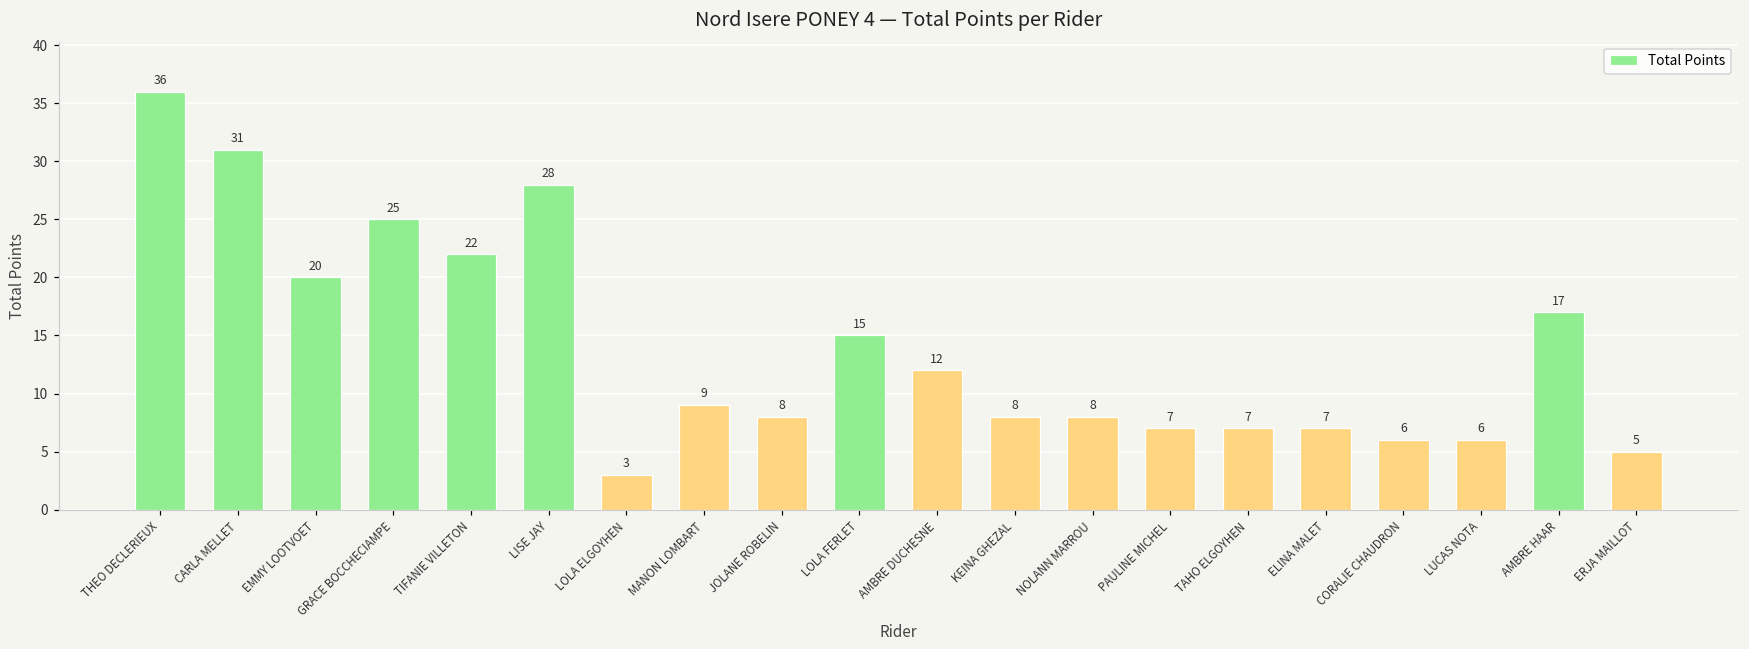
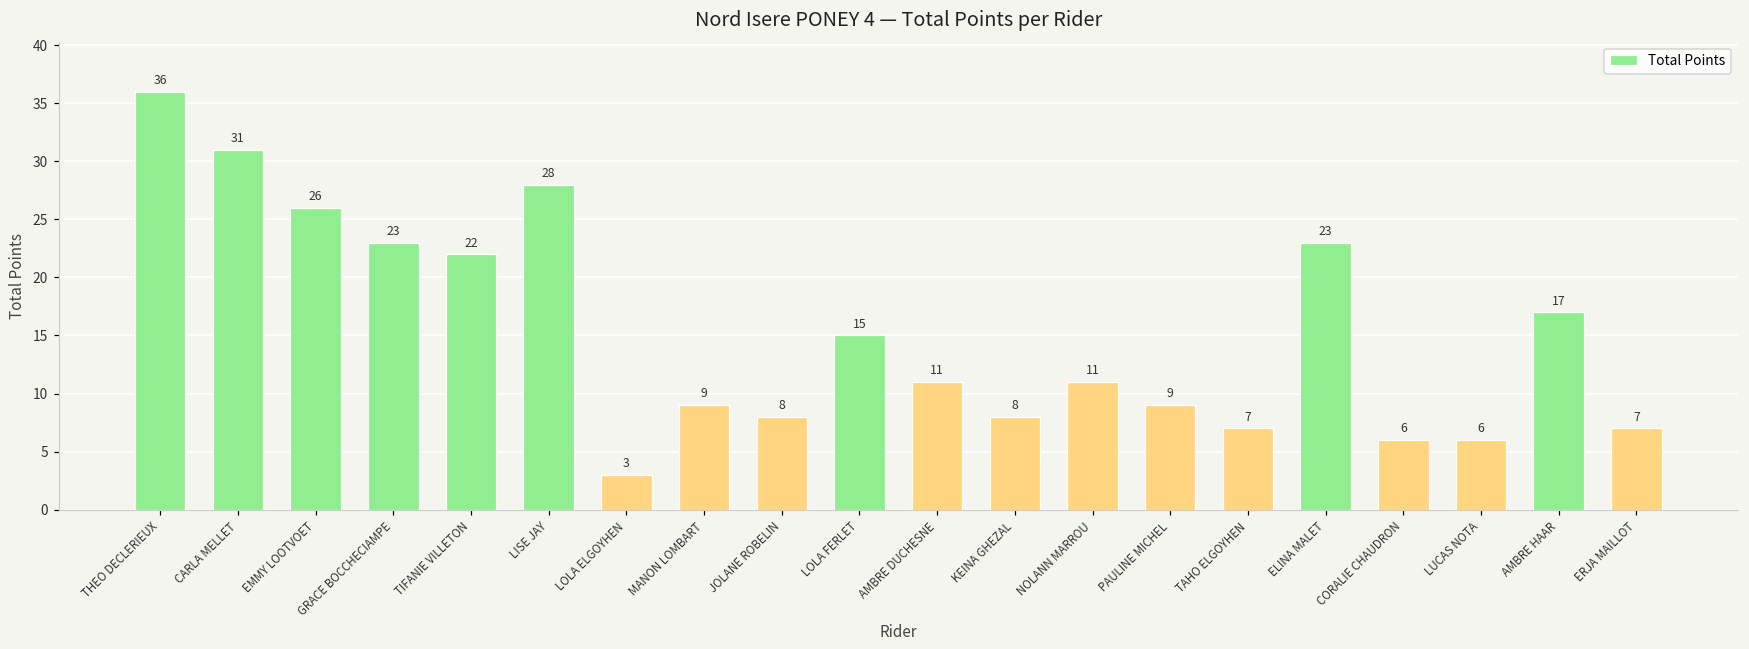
EMMY LOOTVOET: 20 -> 26
GRACE BOCCHECIAMPE: 25 -> 23
AMBRE DUCHESNE: 12 -> 11
NOLANN MARROU: 8 -> 11
PAULINE MICHEL: 7 -> 9
ELINA MALET: 7 -> 23
ERJA MAILLOT: 5 -> 7
